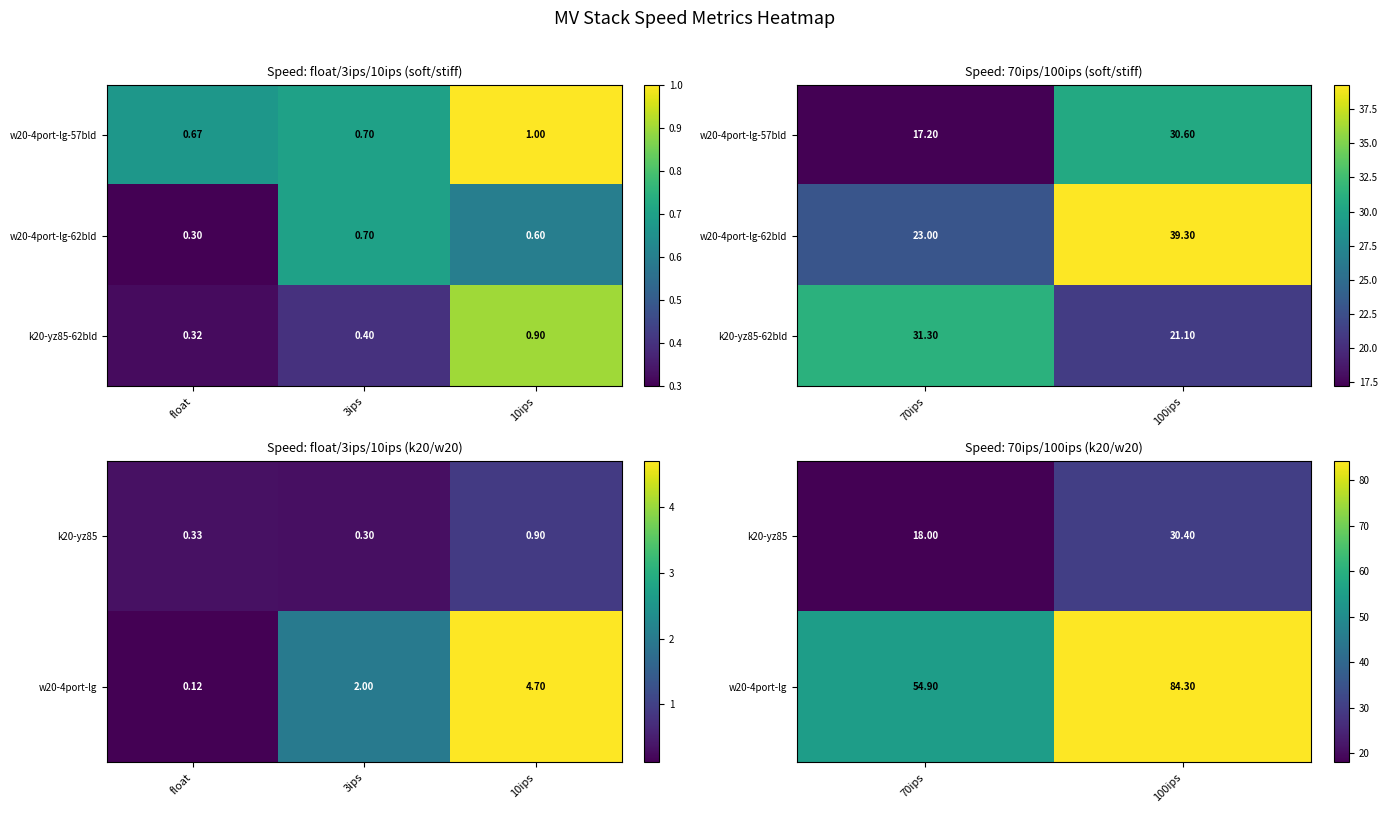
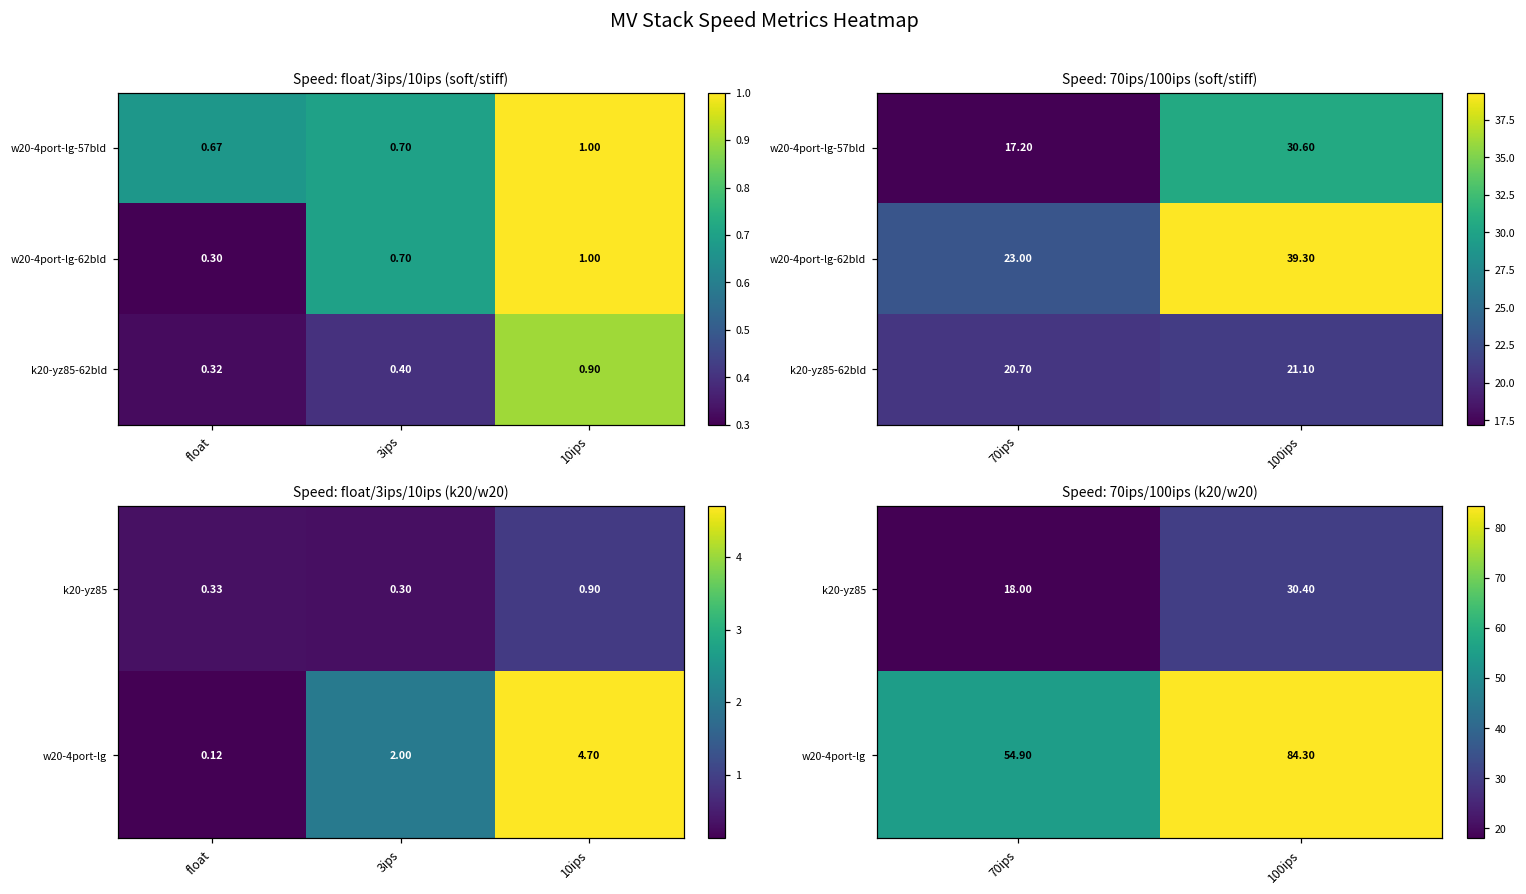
Speed: float/3ips/10ips (soft/stiff), w20-4port-lg-62bld, 10ips: 0.60 -> 1.00
Speed: 70ips/100ips (soft/stiff), k20-yz85-62bld, 70ips: 31.30 -> 20.70
